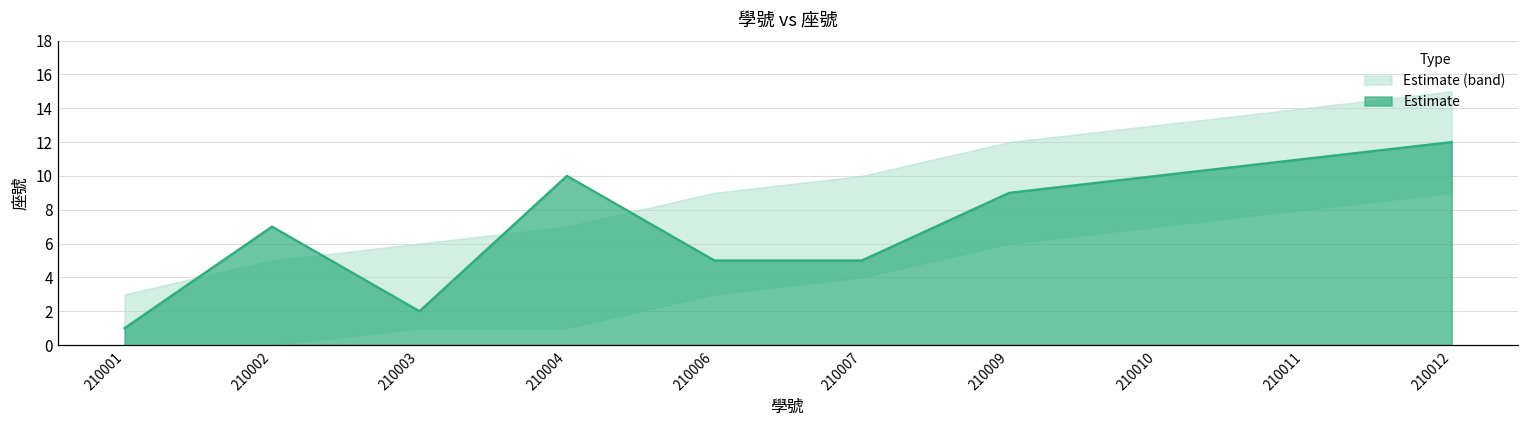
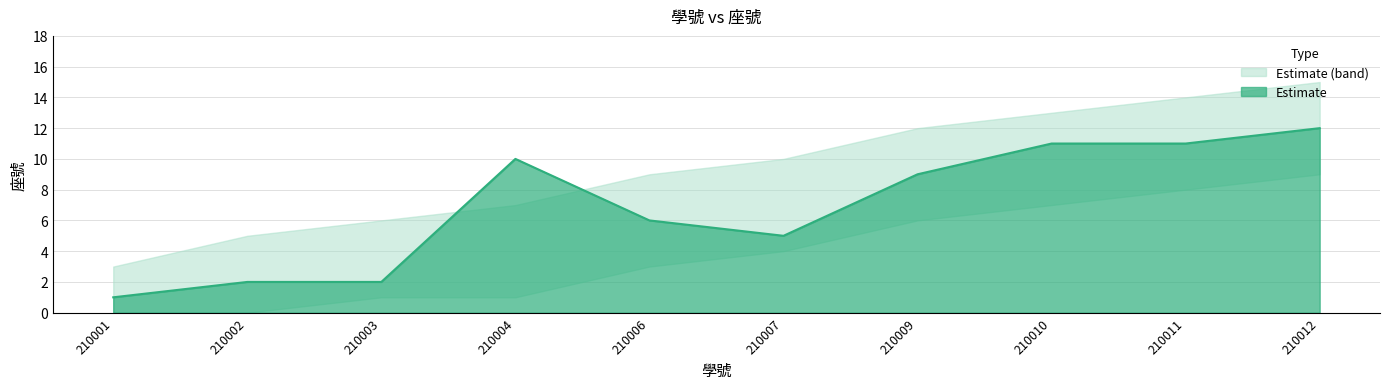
Estimate, 210002: 7 -> 2
Estimate, 210006: 5 -> 6
Estimate, 210010: 10 -> 11
